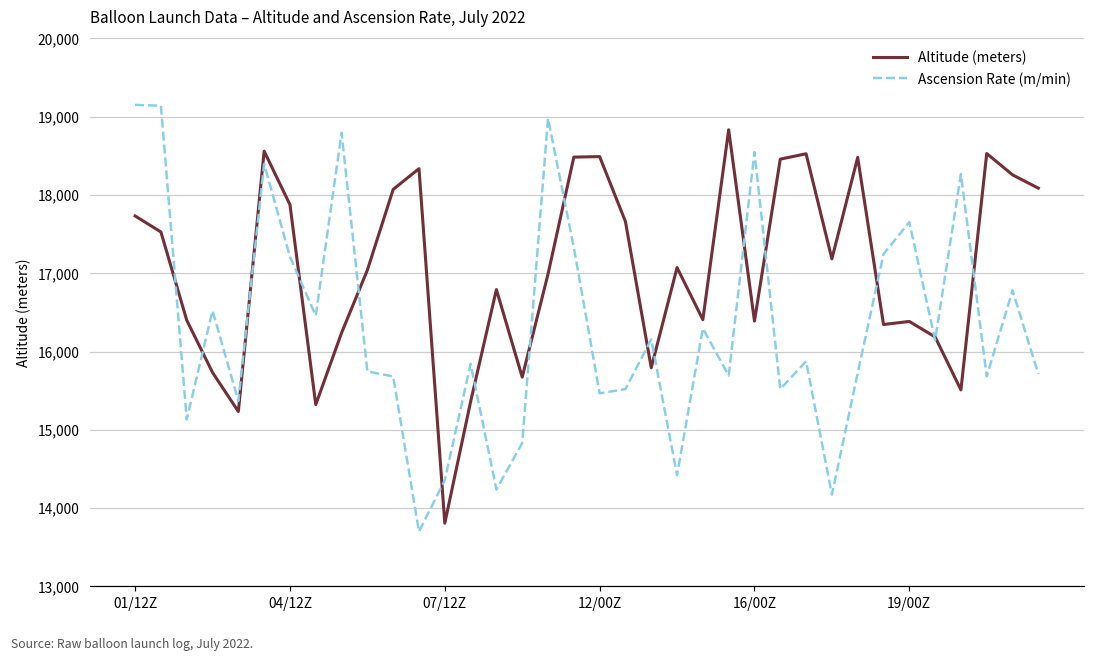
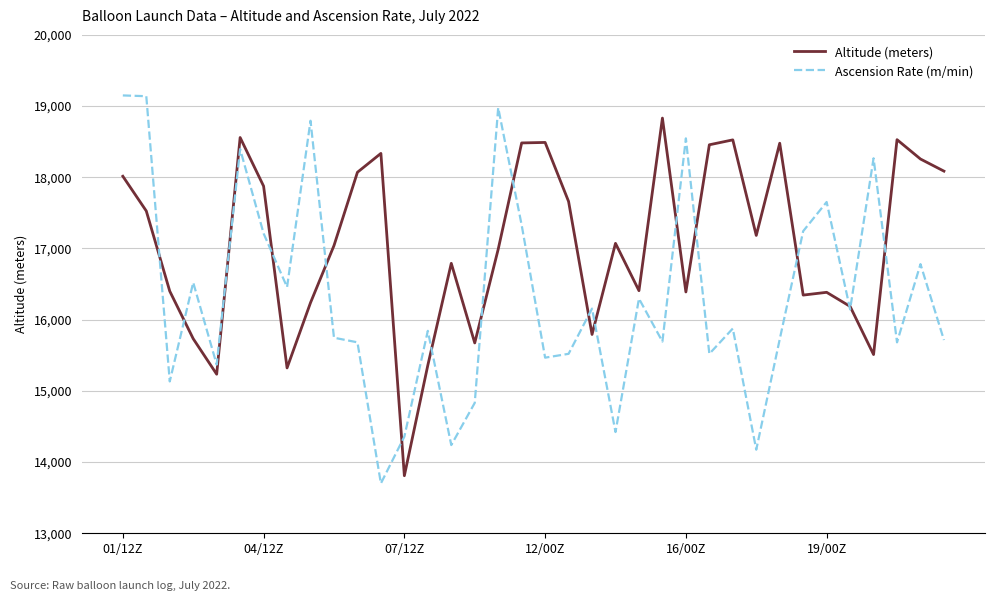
Altitude (meters), 01/12Z: 17,700 -> 18,000
